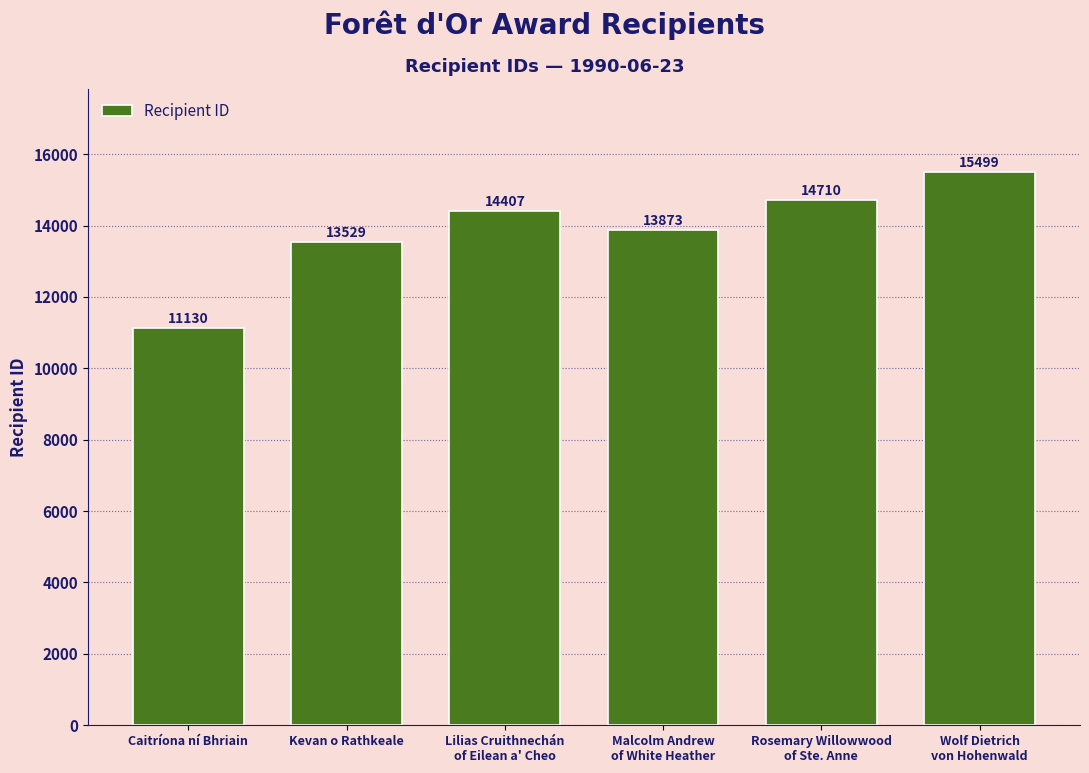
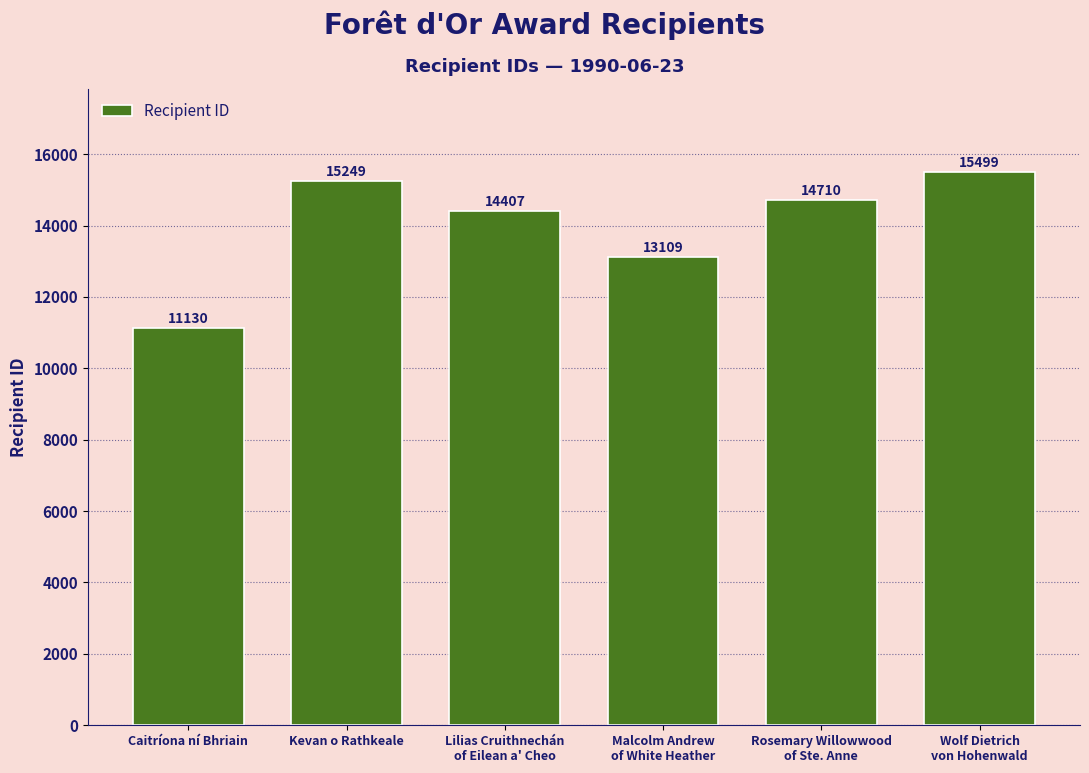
Kevan o Rathkeale: 13529 -> 15249
Malcolm Andrew of White Heather: 13873 -> 13109
